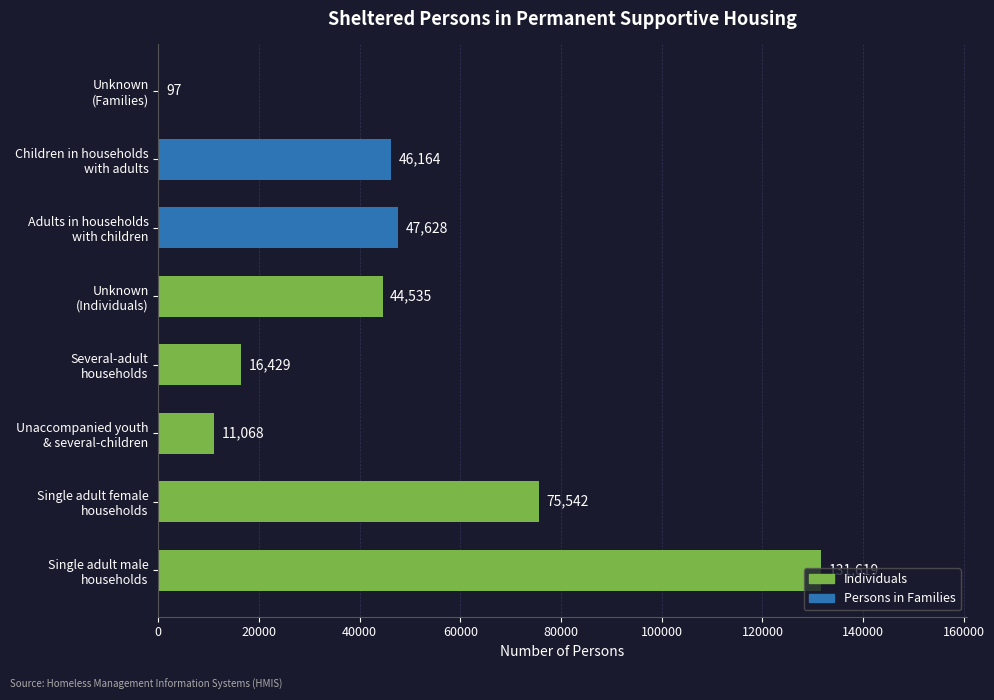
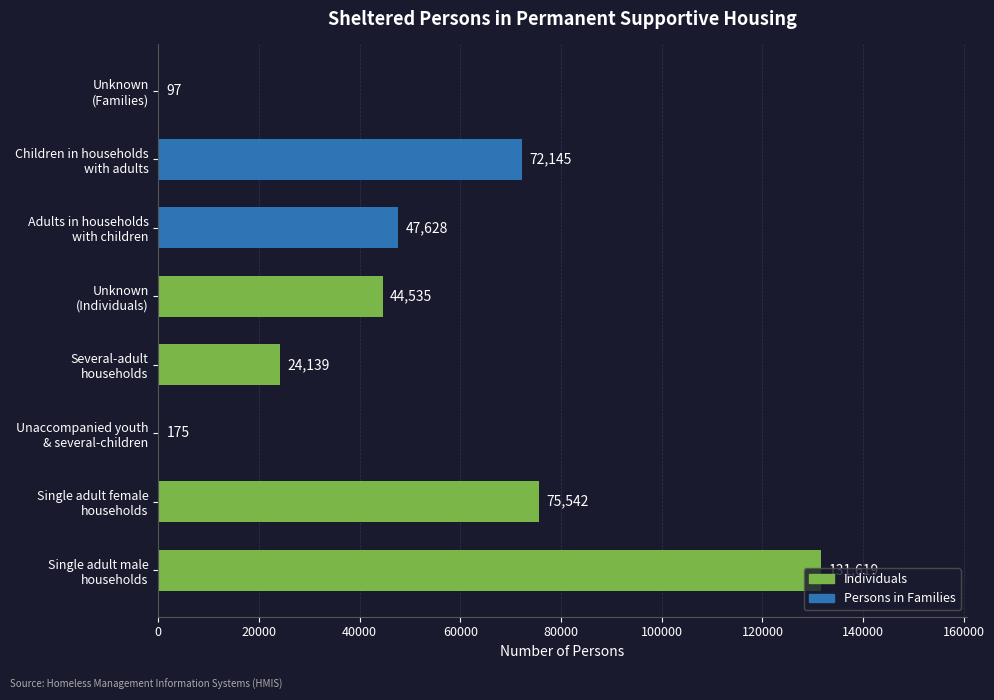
Children in households with adults: 46,164 -> 72,145
Several-adult households: 16,429 -> 24,139
Unaccompanied youth & several-children: 11,068 -> 175
